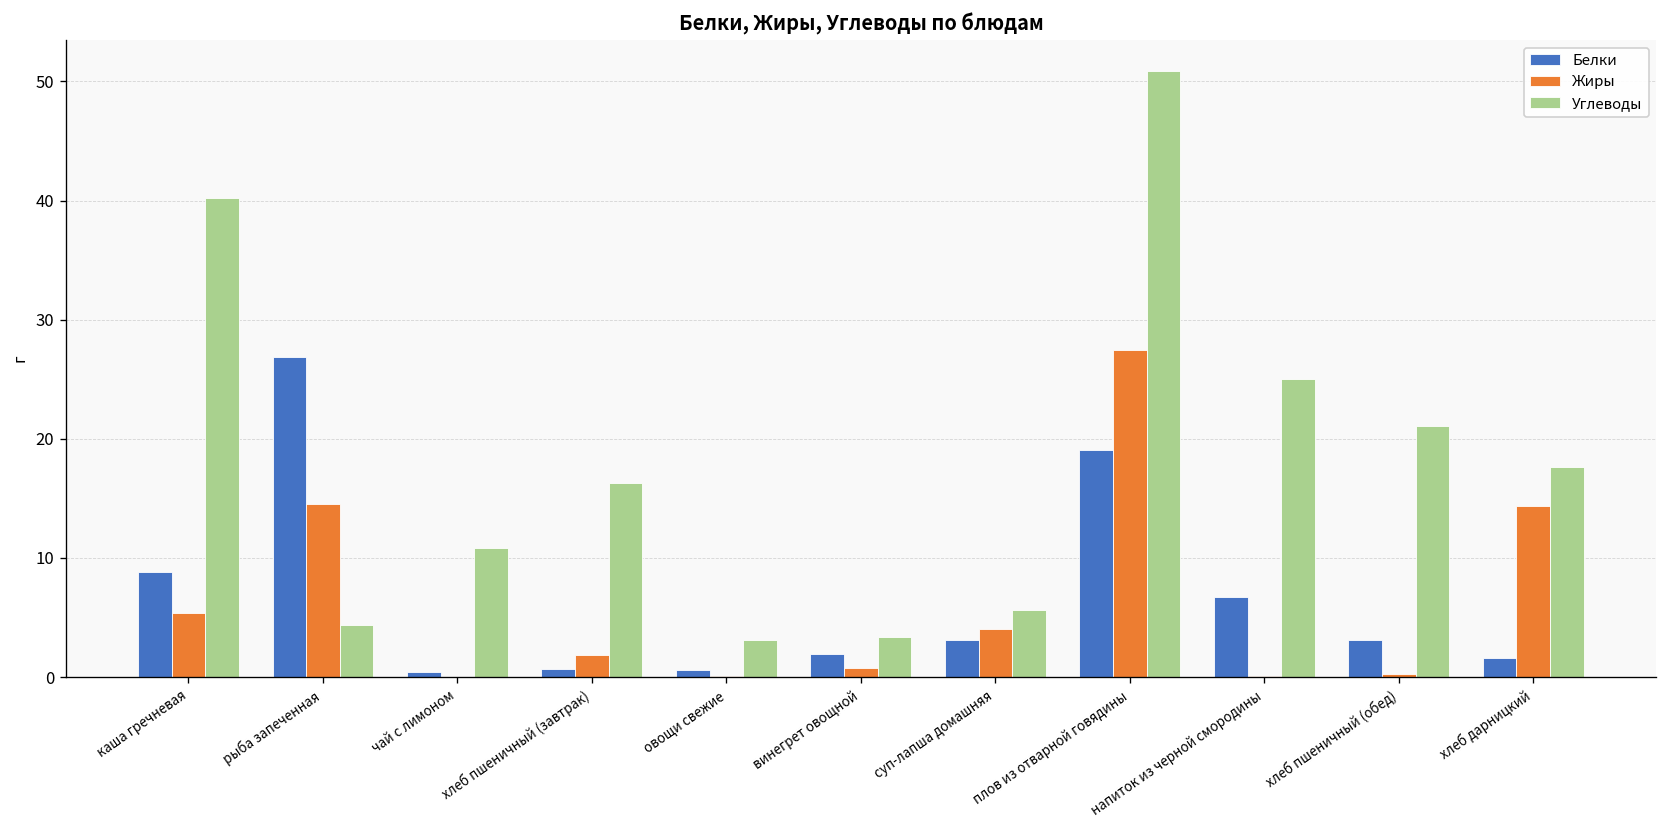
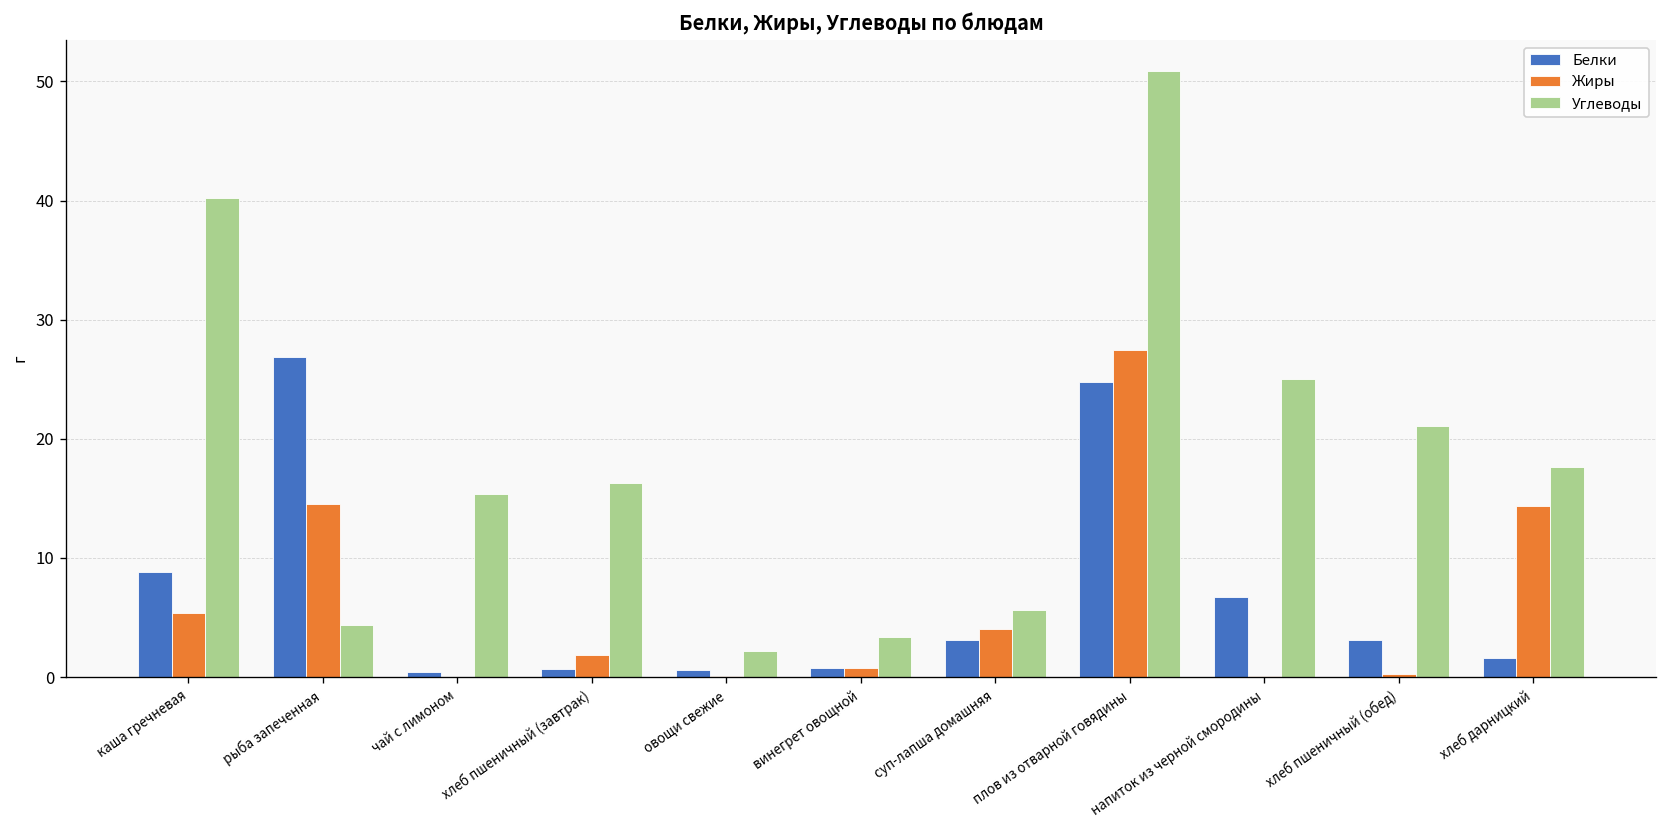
Углеводы, чай с лимоном: 11 -> 15
Углеводы, овощи свежие: 3 -> 2
Белки, винегрет овощной: 2 -> 1
Белки, плов из отварной говядины: 19 -> 25
